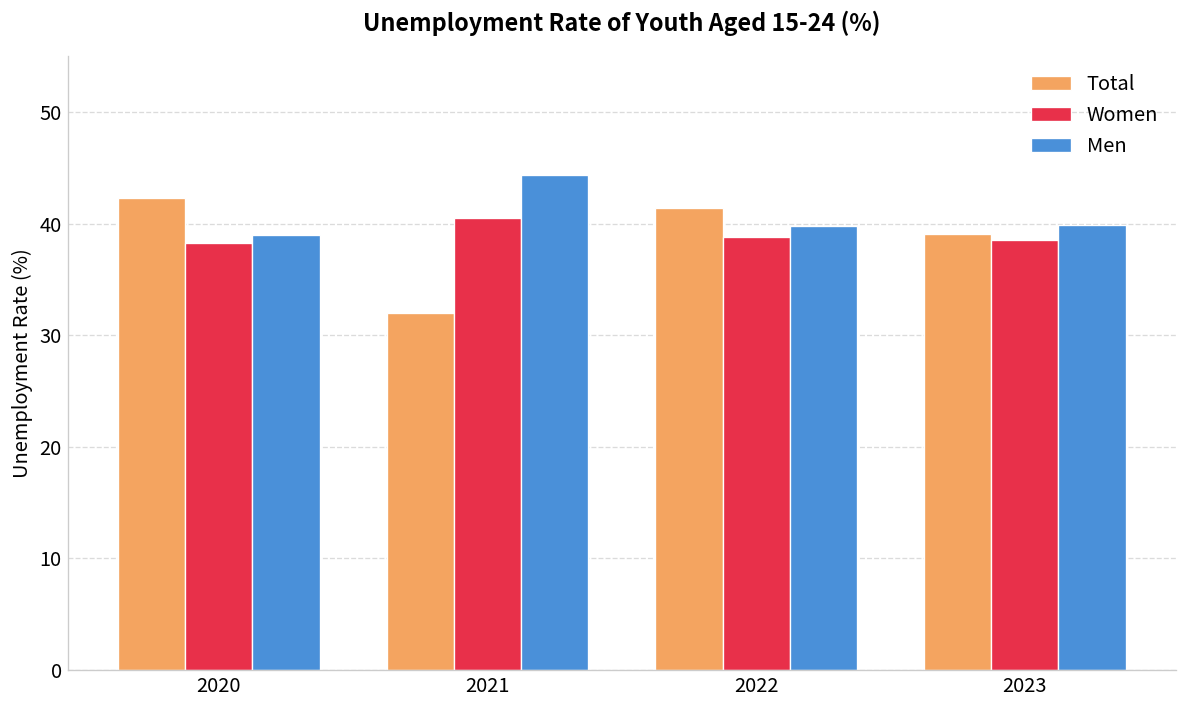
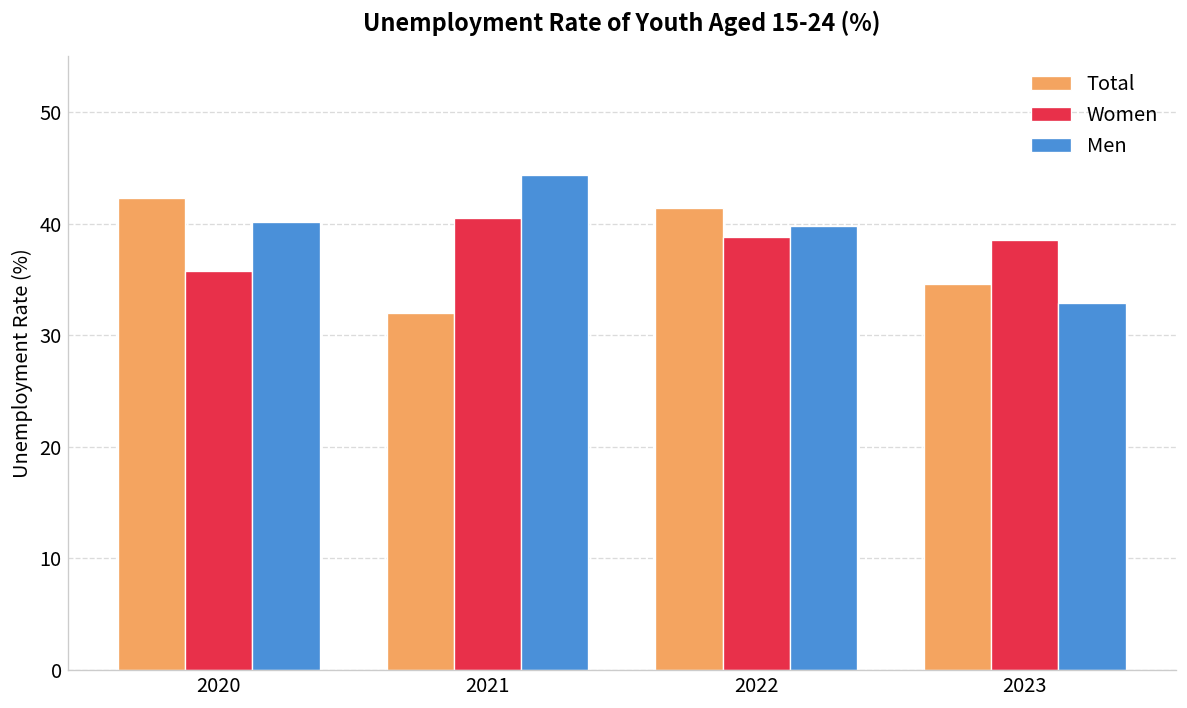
Women, 2020: 38 -> 36
Men, 2020: 39 -> 40
Total, 2023: 39 -> 35
Men, 2023: 40 -> 33
